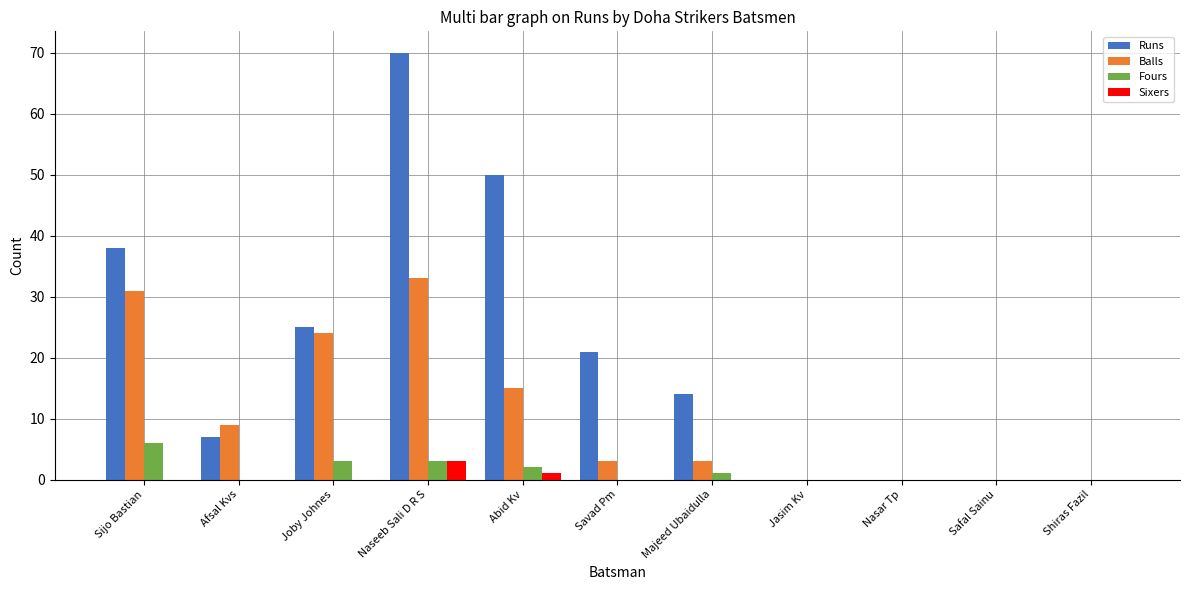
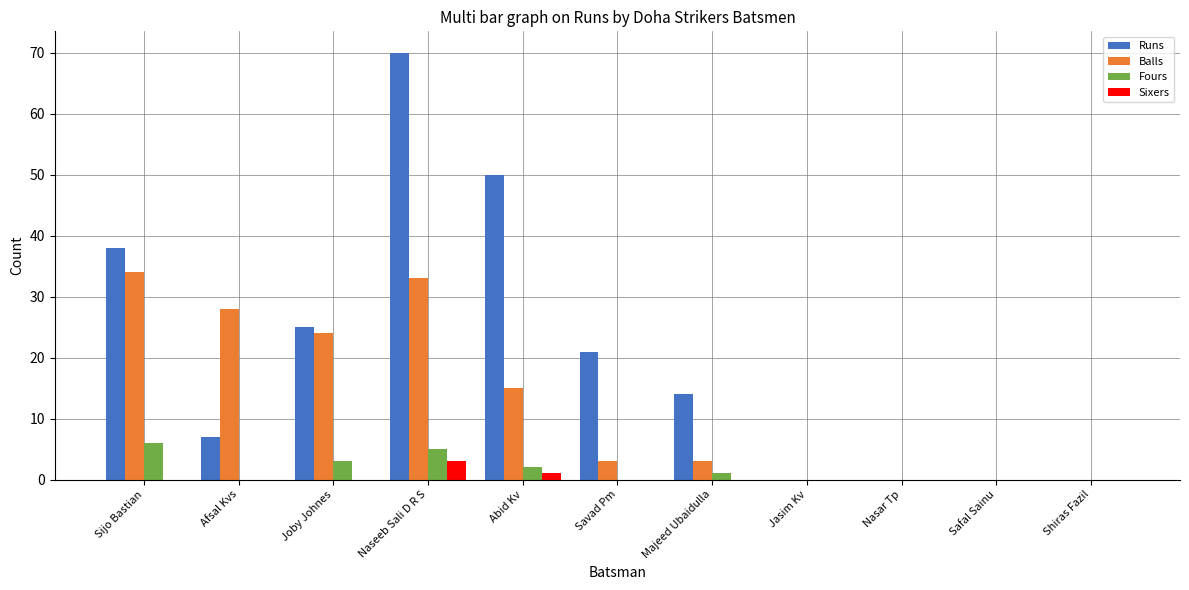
Balls, Sijo Bastian: 31 -> 34
Balls, Afsal Kvs: 9 -> 28
Fours, Naseeb Sali D R S: 3 -> 5
